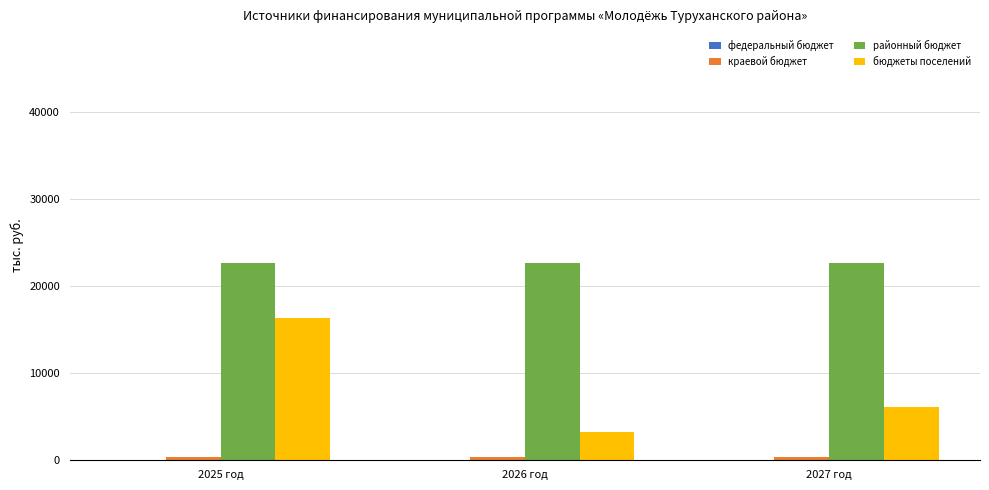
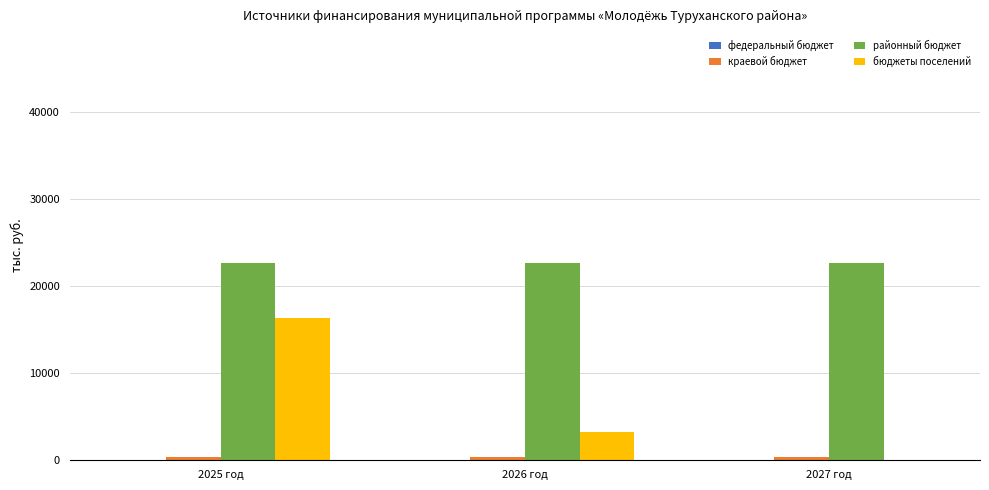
бюджеты поселений, 2027 год: 6000 -> 0
